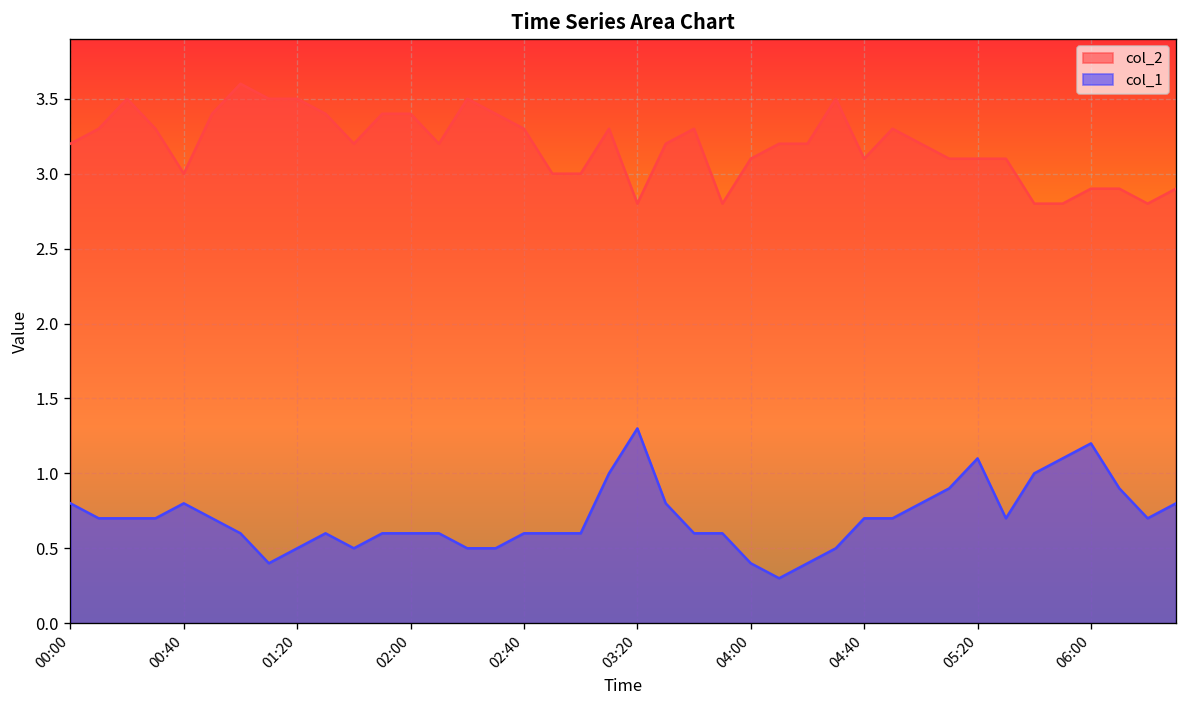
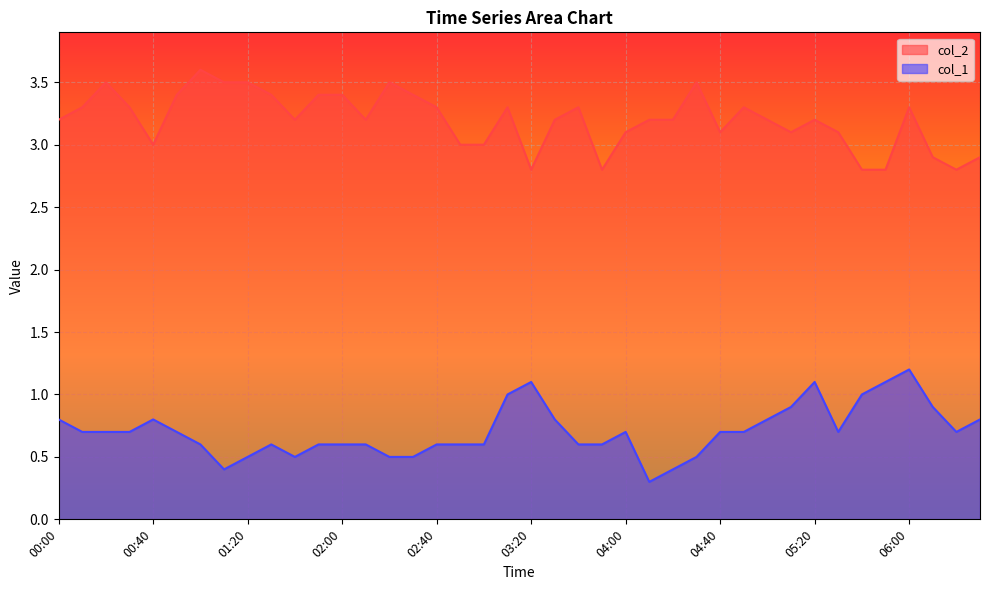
col_1, 03:20: 1.3 -> 1.1
col_1, 04:00: 0.4 -> 0.7
col_2, 05:20: 3.1 -> 3.2
col_2, 06:00: 2.9 -> 3.3
